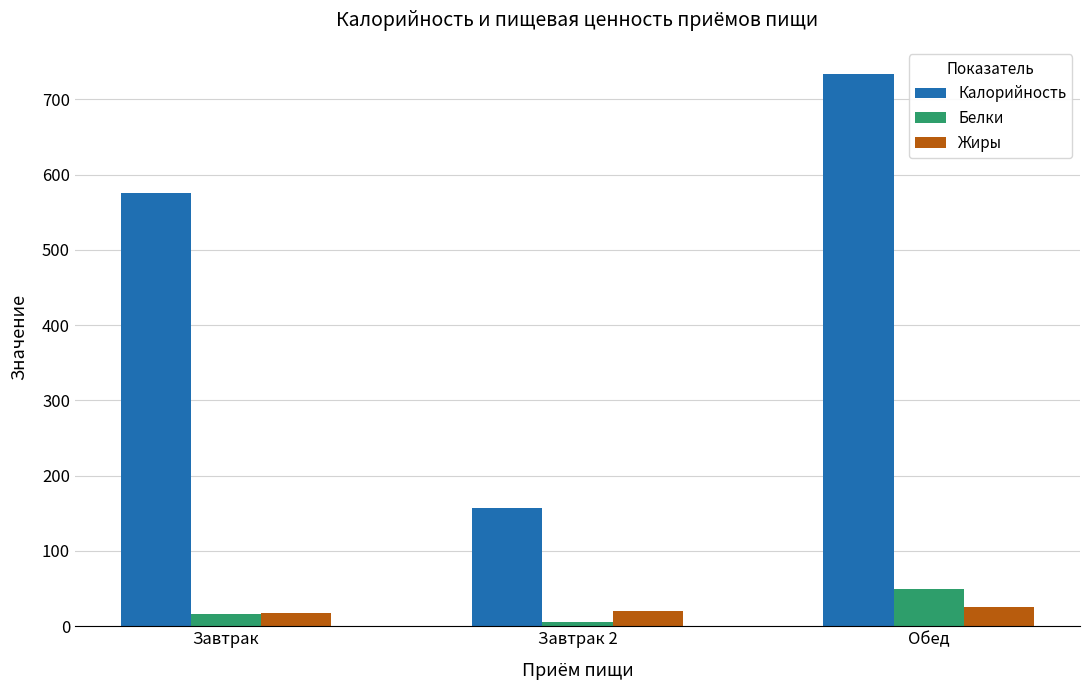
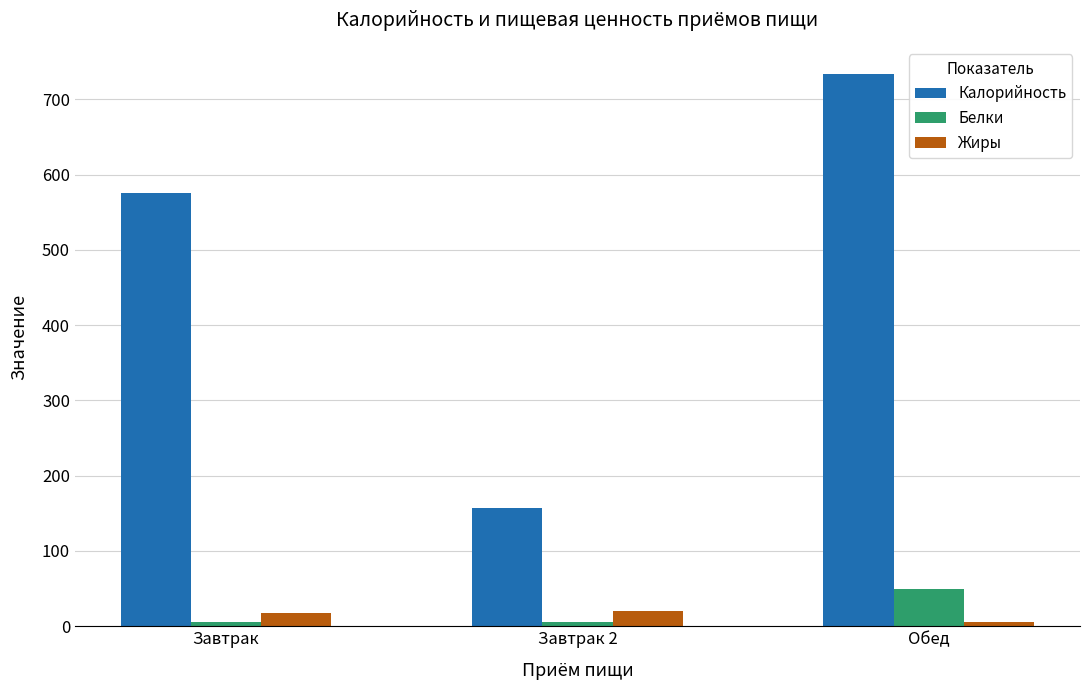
Белки, Завтрак: 20 -> 10
Жиры, Обед: 30 -> 10
